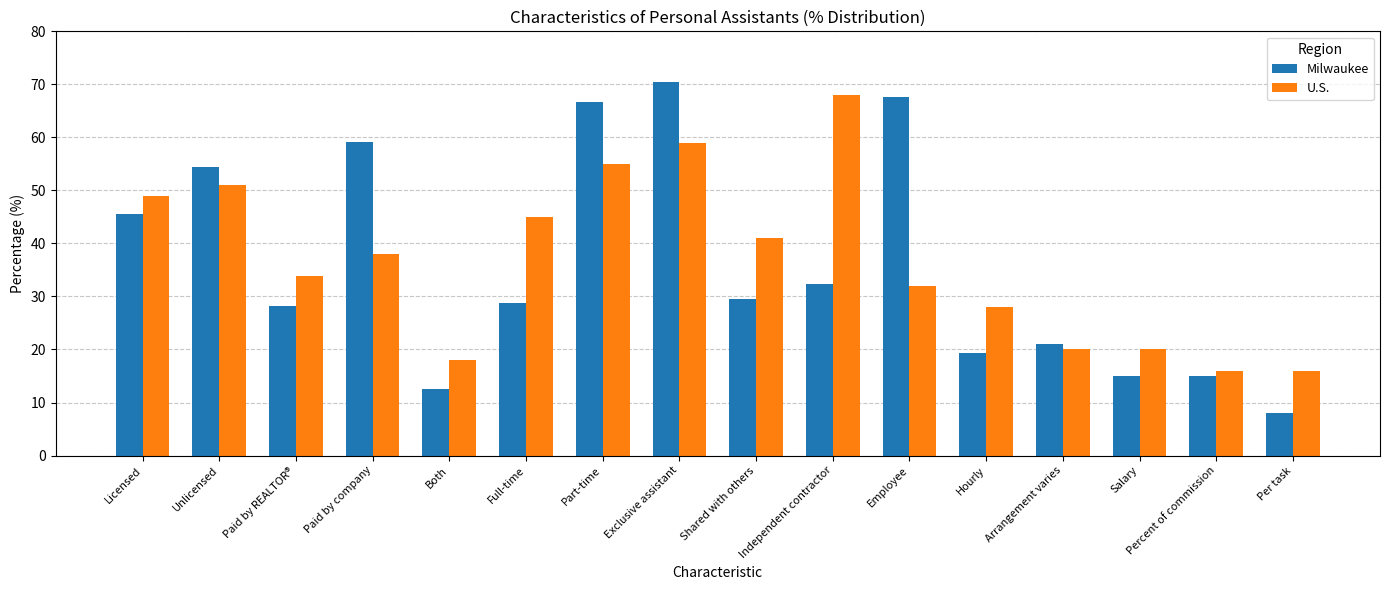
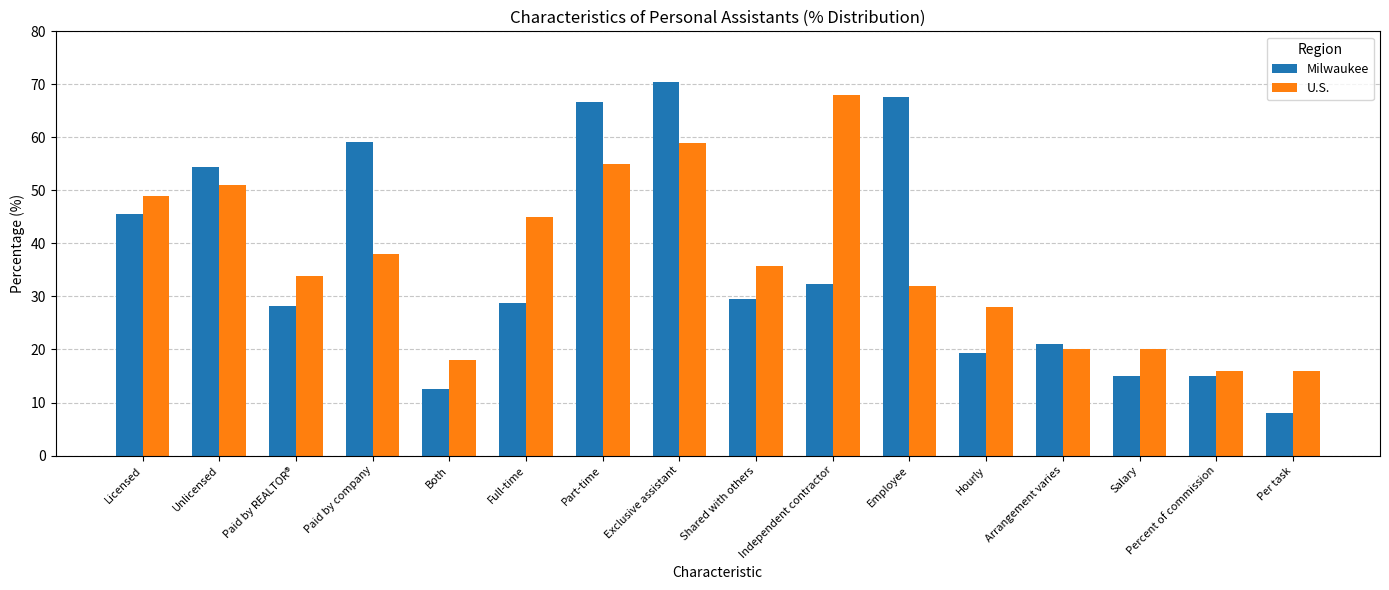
U.S., Shared with others: 41 -> 36
